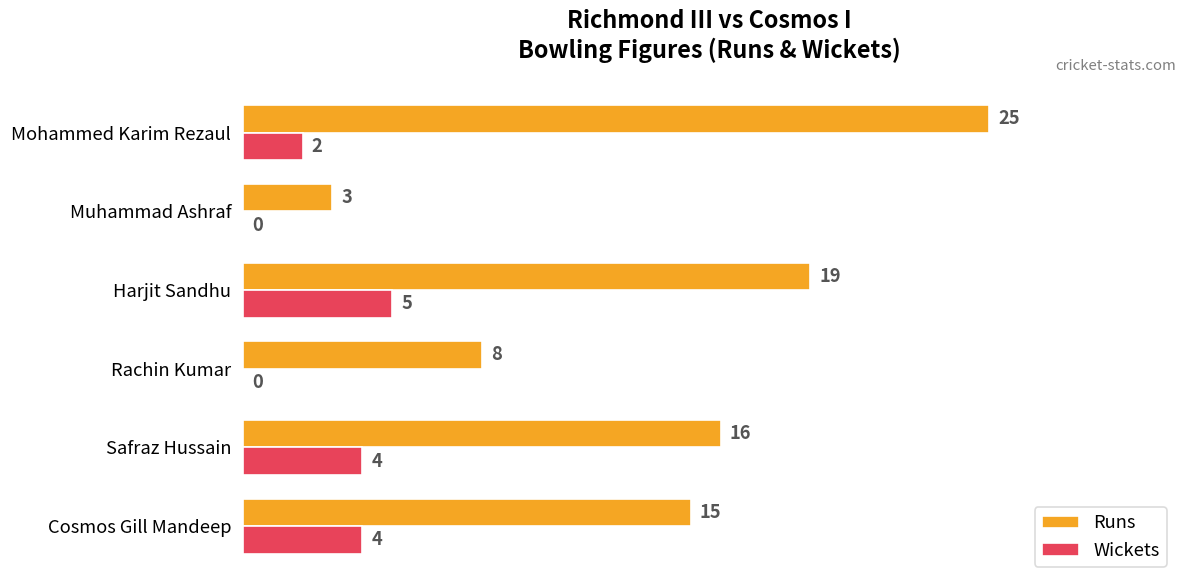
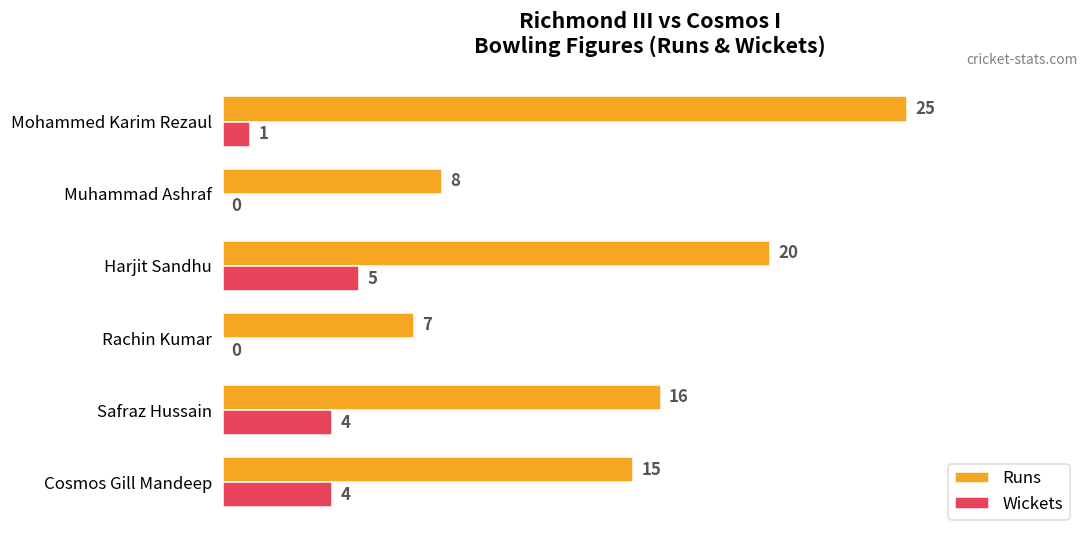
Wickets, Mohammed Karim Rezaul: 2 -> 1
Runs, Muhammad Ashraf: 3 -> 8
Runs, Harjit Sandhu: 19 -> 20
Runs, Rachin Kumar: 8 -> 7
